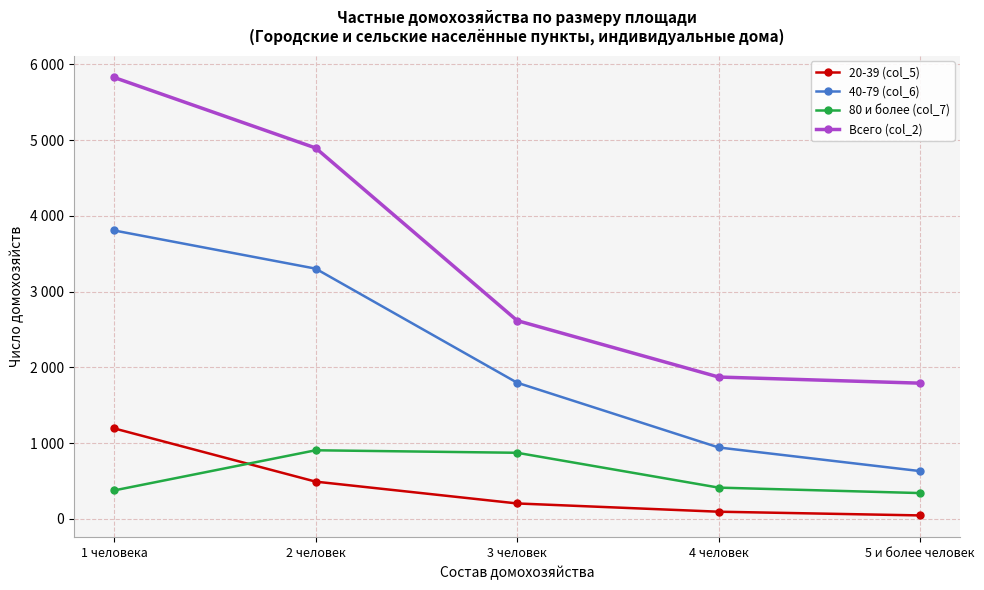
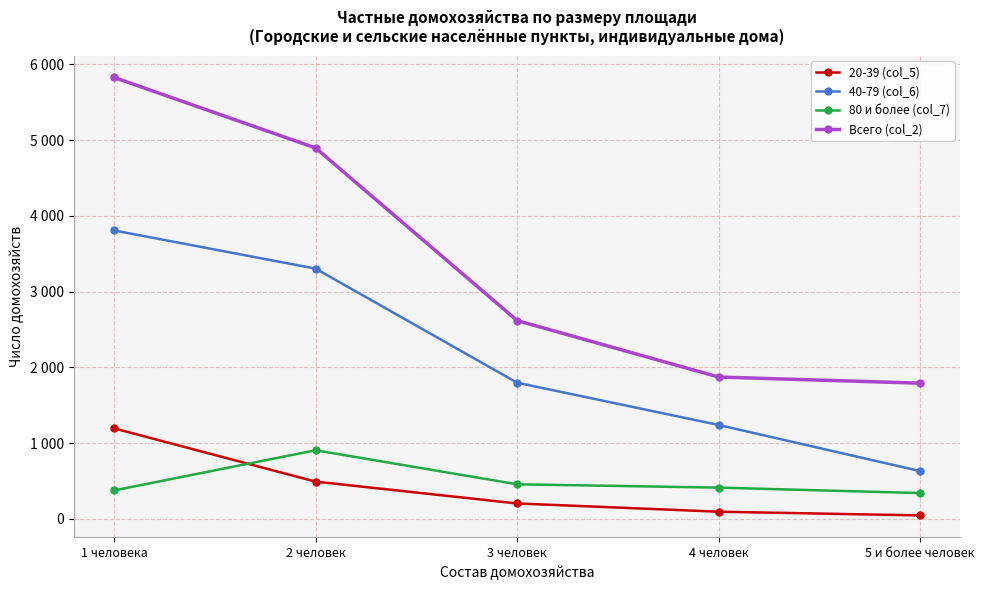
80 и более (col_7), 3 человек: 900 -> 500
40-79 (col_6), 4 человек: 900 -> 1200
